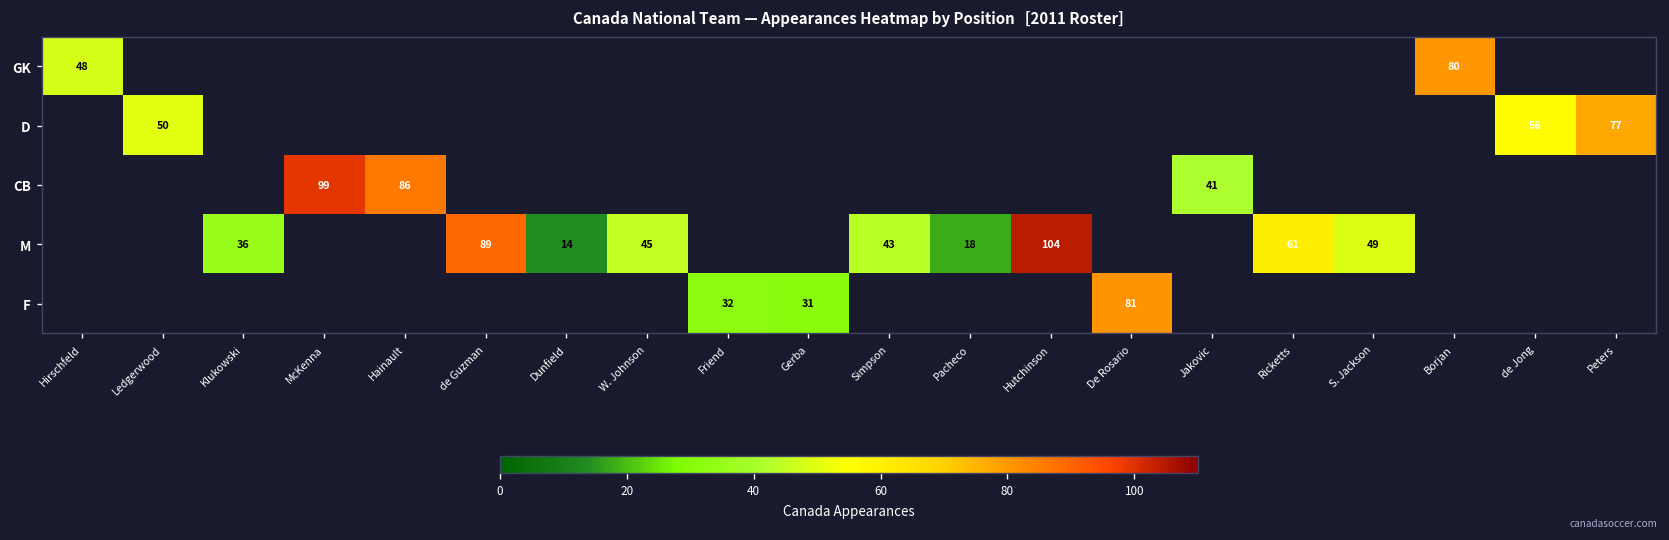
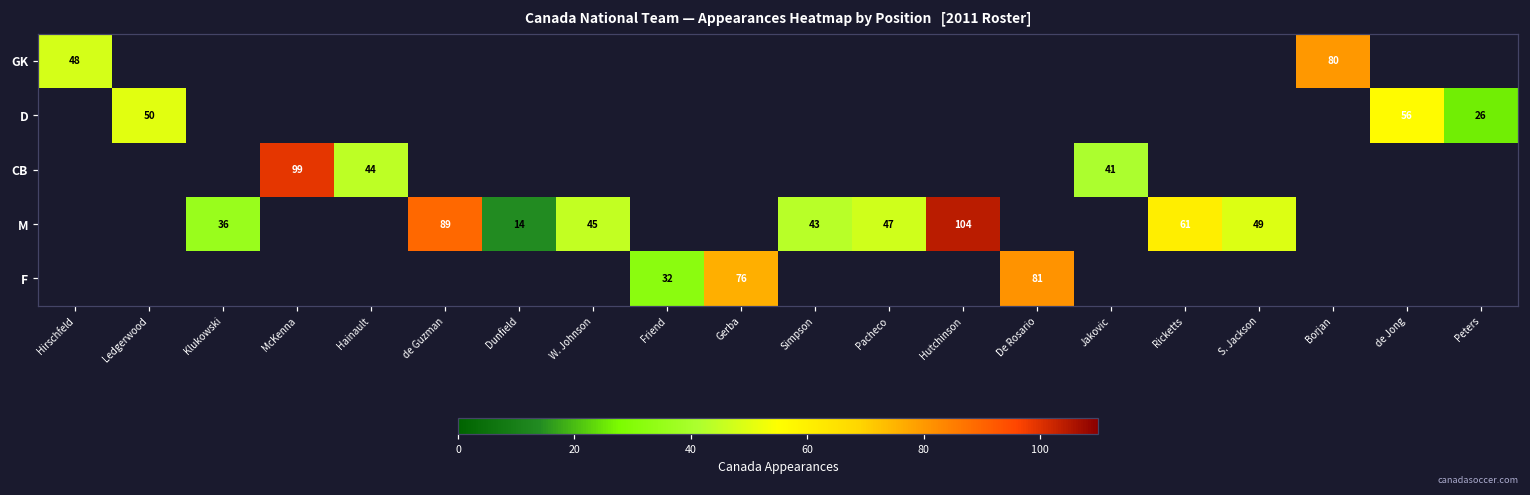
D, Peters: 77 -> 26
CB, Hainault: 86 -> 44
M, Pacheco: 18 -> 47
F, Gerba: 31 -> 76
